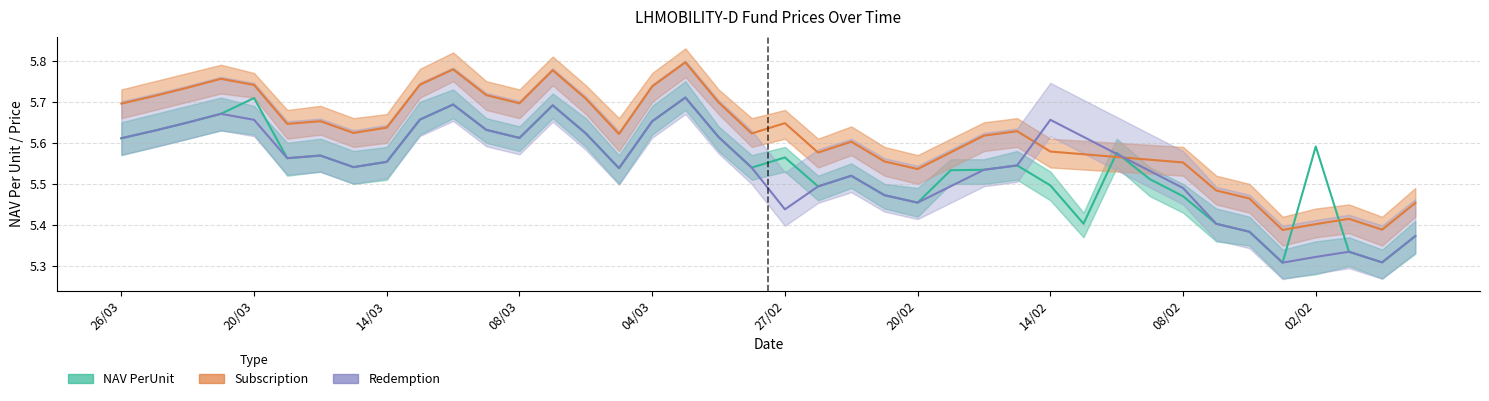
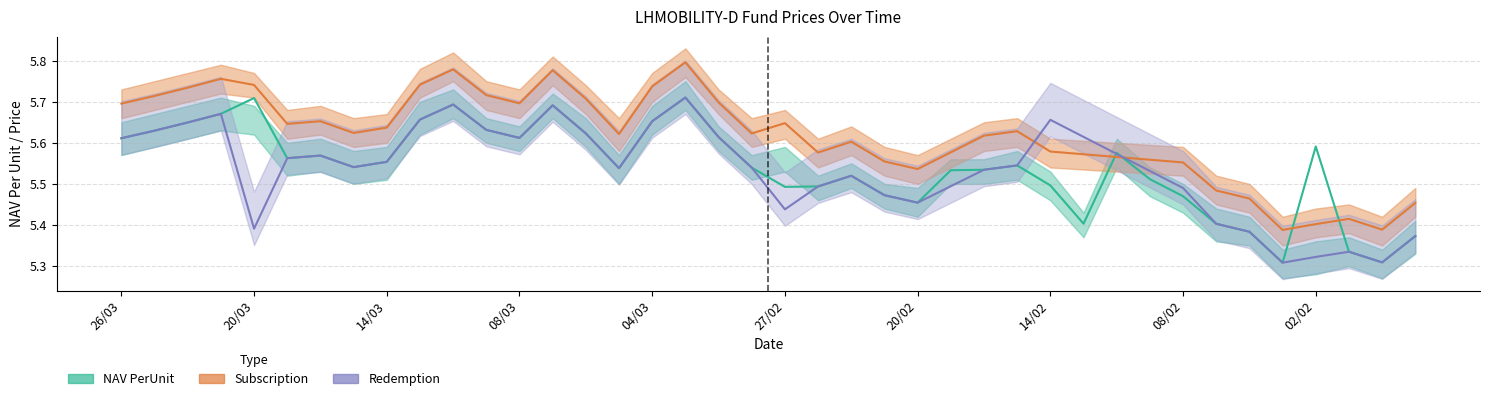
Redemption, 20/03: 5.66 -> 5.39
NAV PerUnit, 27/02: 5.56 -> 5.49
